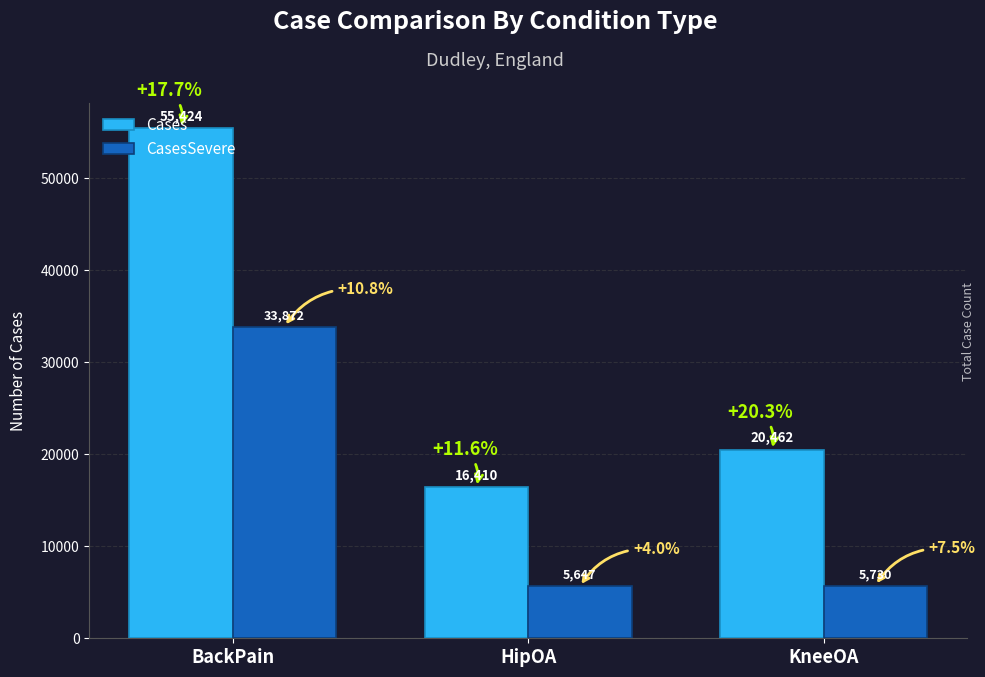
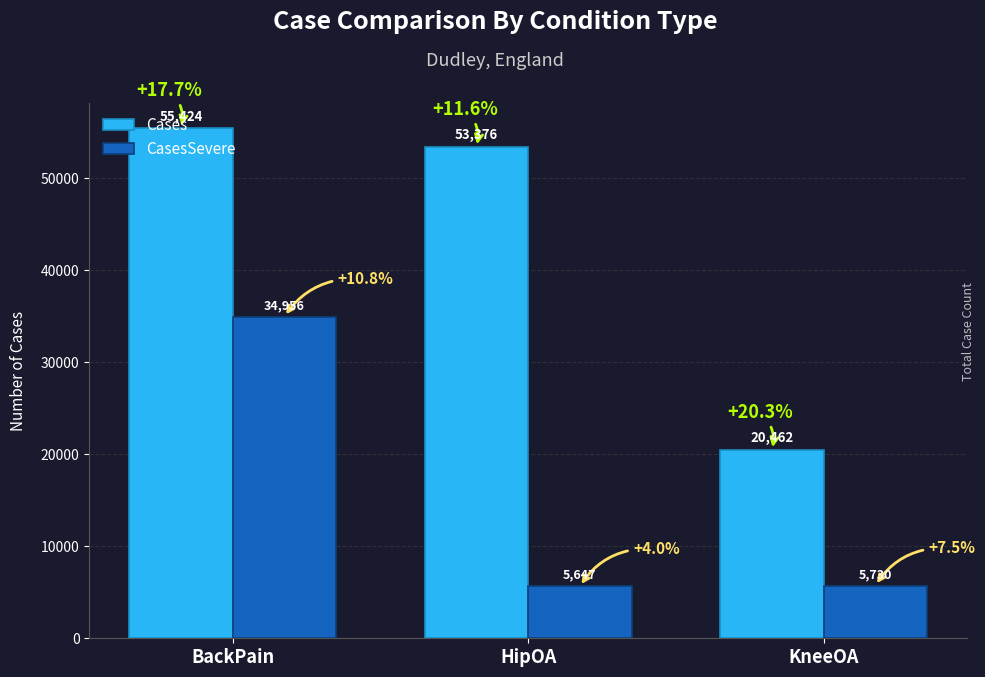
CasesSevere, BackPain: 33,872 -> 34,956
Cases, HipOA: 16,410 -> 53,376
